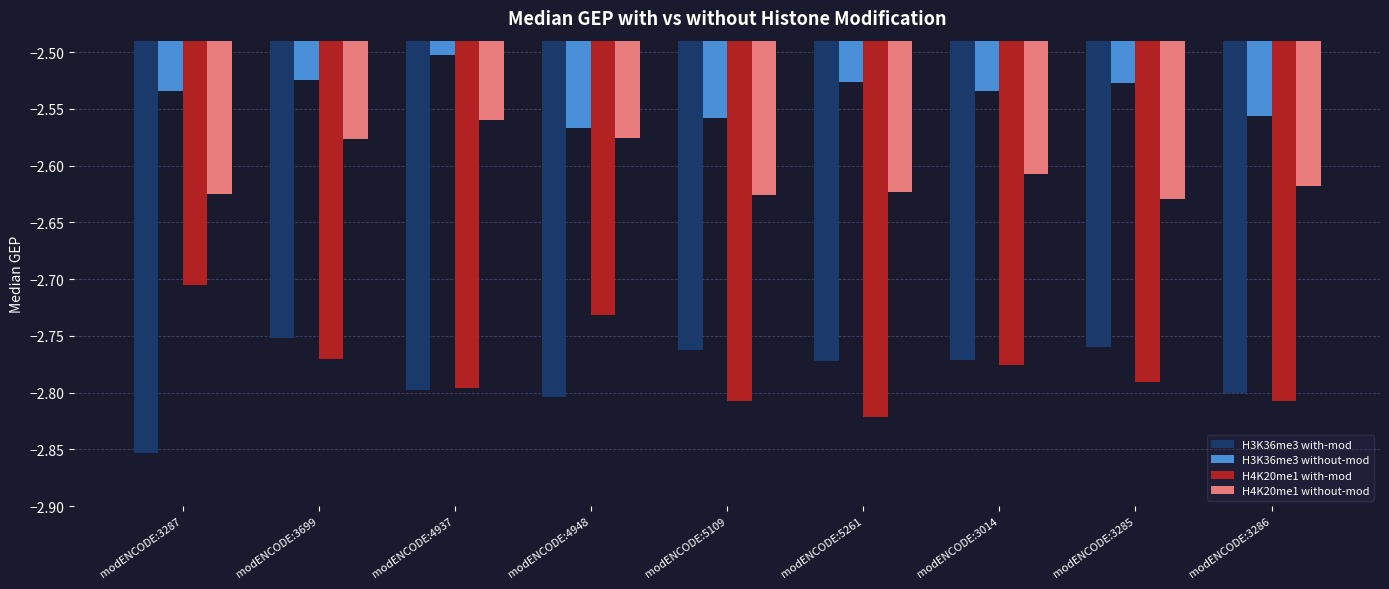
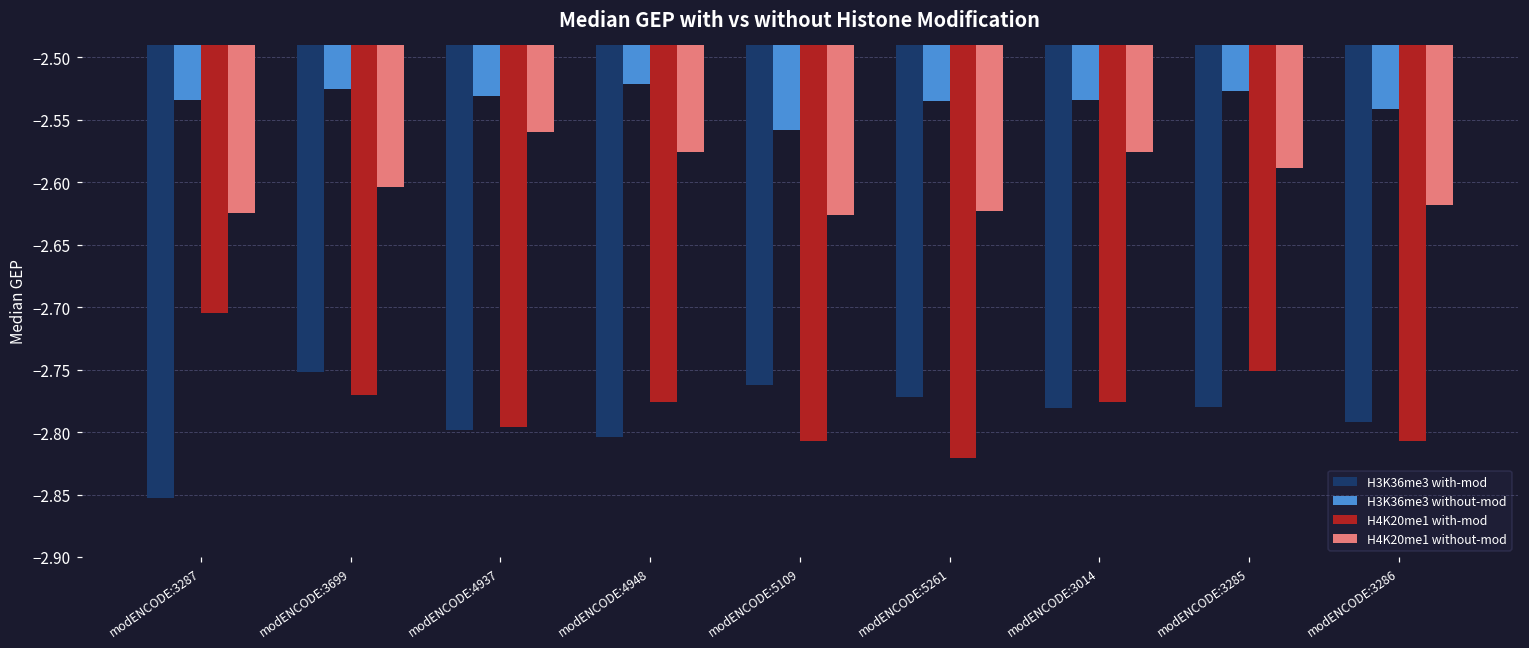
H4K20me1 without-mod, modENCODE:3699: -2.577 -> -2.604
H3K36me3 without-mod, modENCODE:4937: -2.503 -> -2.531
H3K36me3 without-mod, modENCODE:4948: -2.567 -> -2.521
H4K20me1 with-mod, modENCODE:4948: -2.732 -> -2.776
H3K36me3 without-mod, modENCODE:5261: -2.526 -> -2.535
H3K36me3 with-mod, modENCODE:3014: -2.771 -> -2.781
H4K20me1 without-mod, modENCODE:3014: -2.607 -> -2.576
H3K36me3 with-mod, modENCODE:3285: -2.76 -> -2.78
H4K20me1 with-mod, modENCODE:3285: -2.791 -> -2.751
H4K20me1 without-mod, modENCODE:3285: -2.629 -> -2.589
H3K36me3 with-mod, modENCODE:3286: -2.800 -> -2.792
H3K36me3 without-mod, modENCODE:3286: -2.556 -> -2.541
